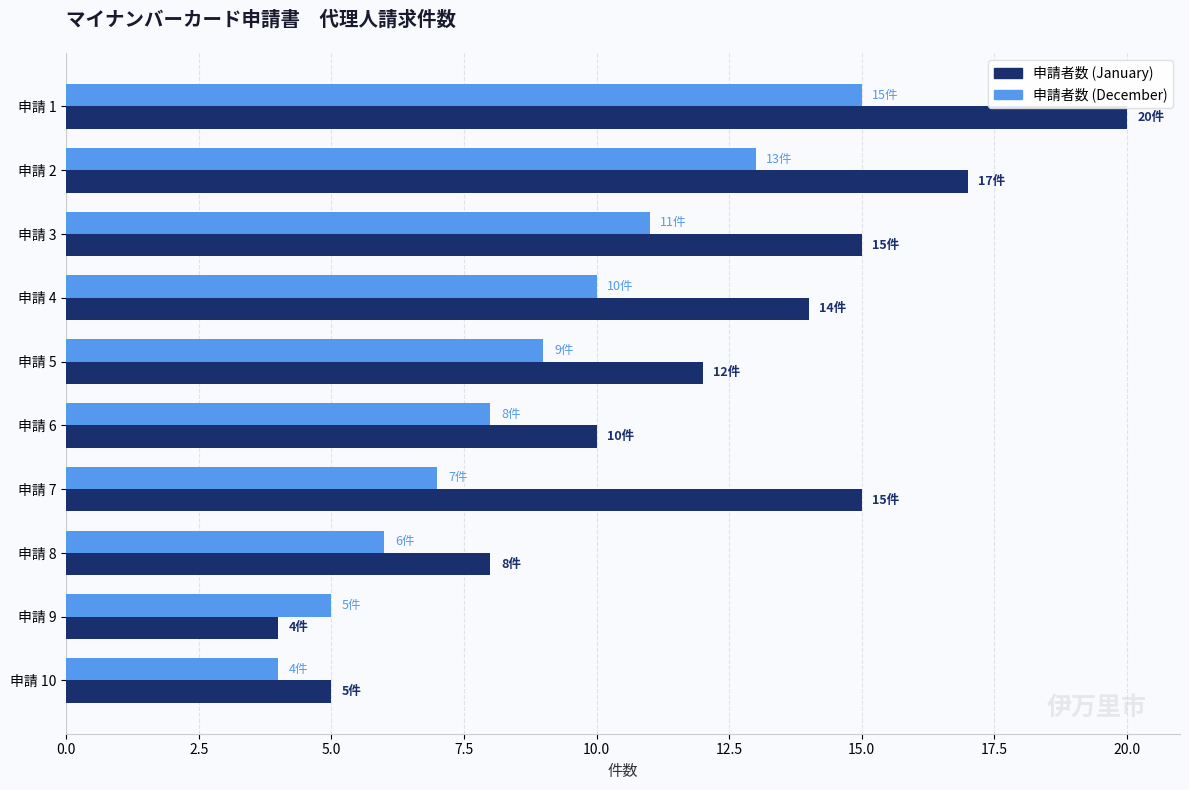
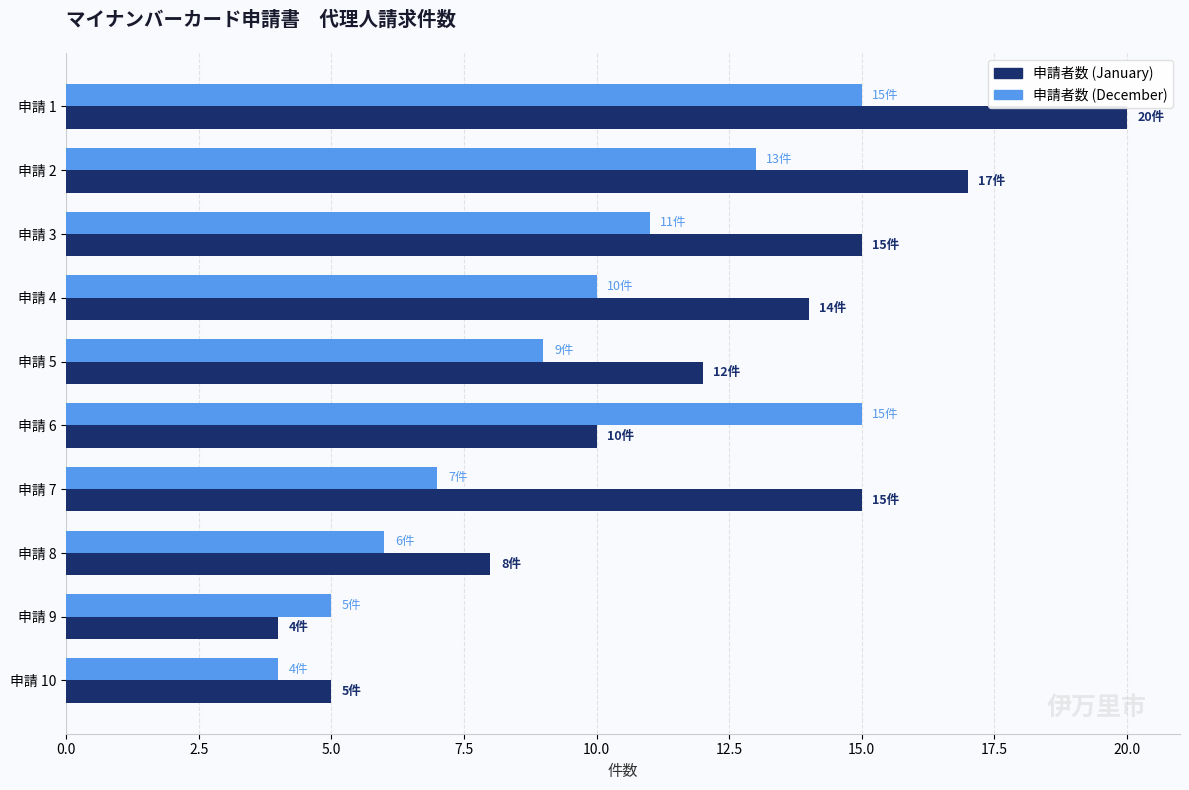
申請者数 (December), 申請 6: 8件 -> 15件
